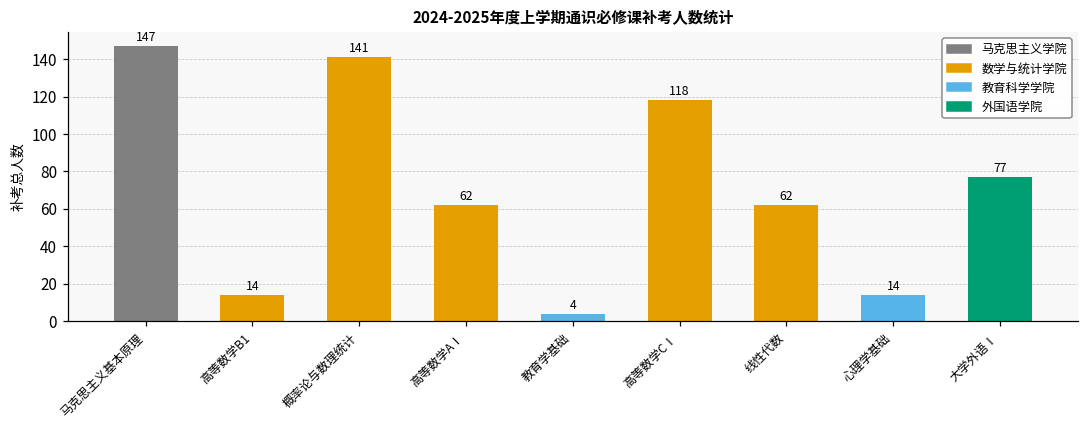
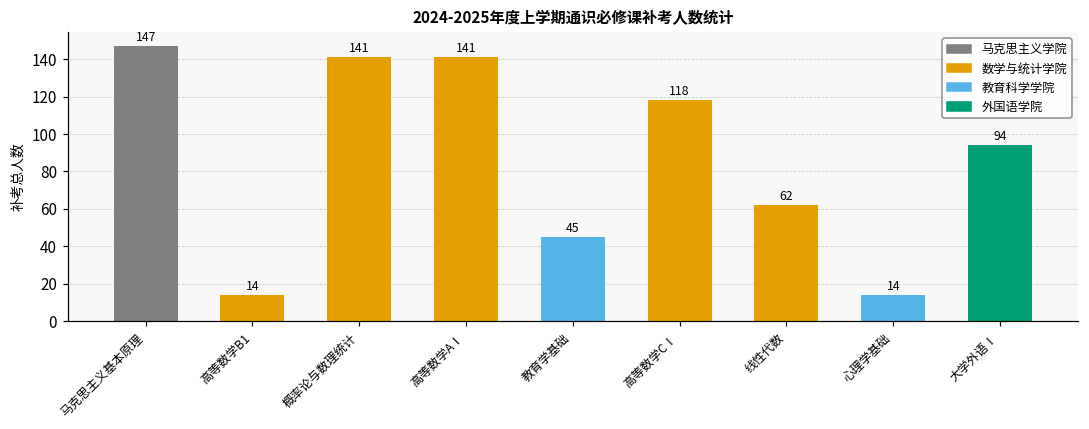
高等数学AⅠ: 62 -> 141
教育学基础: 4 -> 45
大学外语Ⅰ: 77 -> 94
